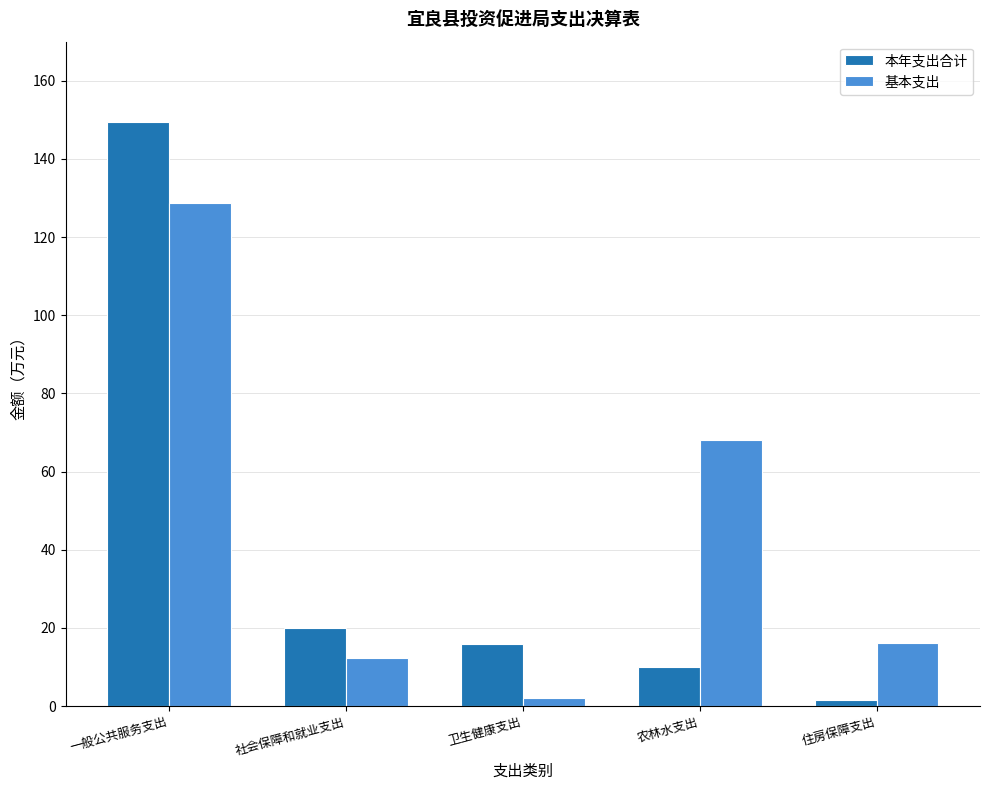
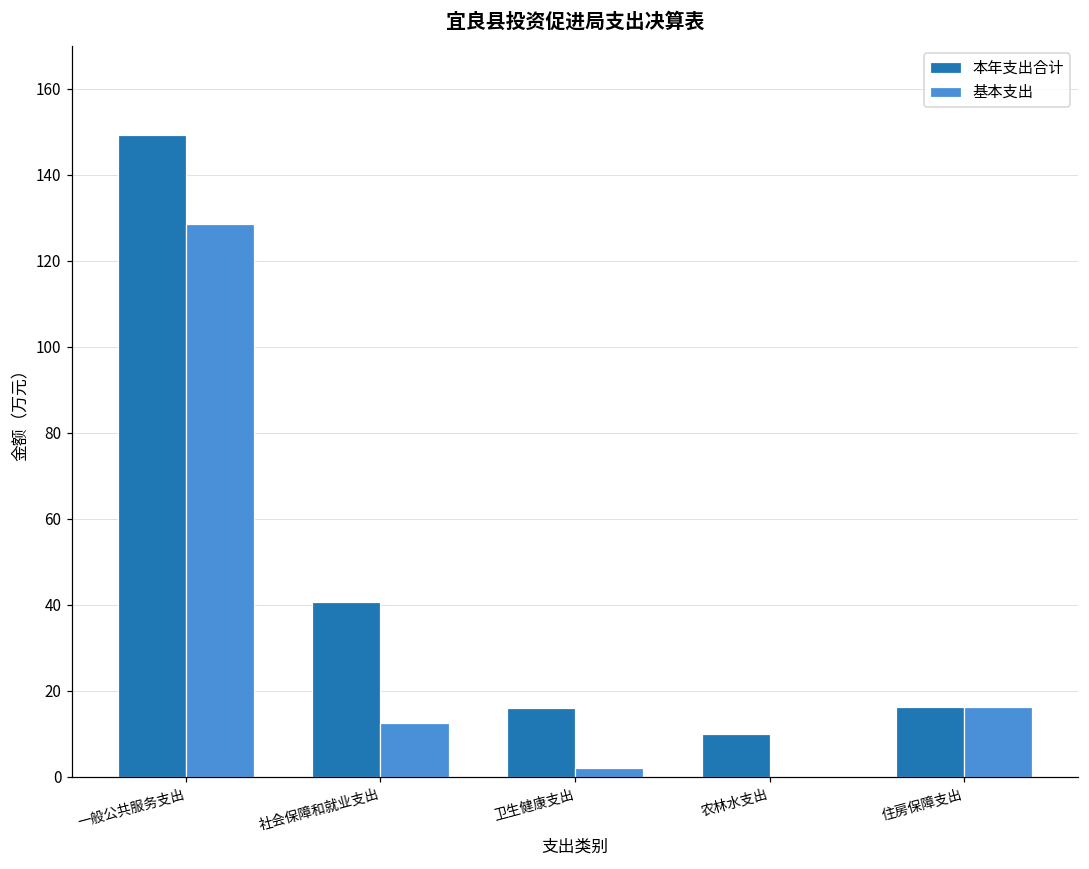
本年支出合计, 社会保障和就业支出: 20 -> 41
基本支出, 农林水支出: 68 -> 0
本年支出合计, 住房保障支出: 2 -> 16
